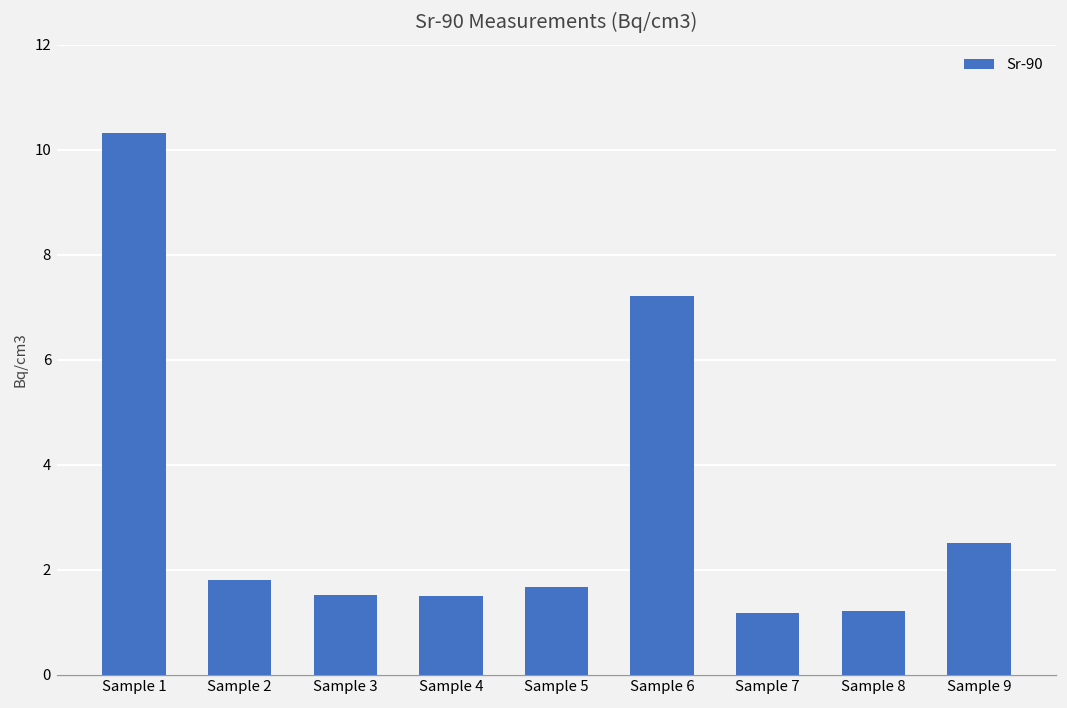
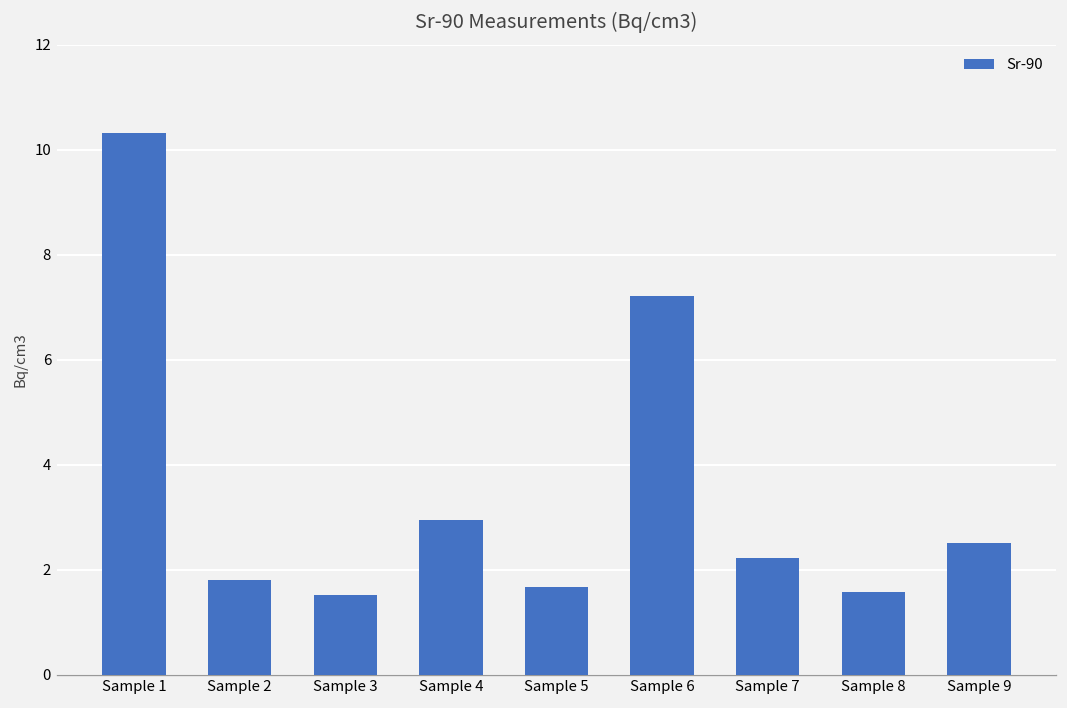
Sample 4: 1.5 -> 2.9
Sample 7: 1.2 -> 2.2
Sample 8: 1.2 -> 1.6
